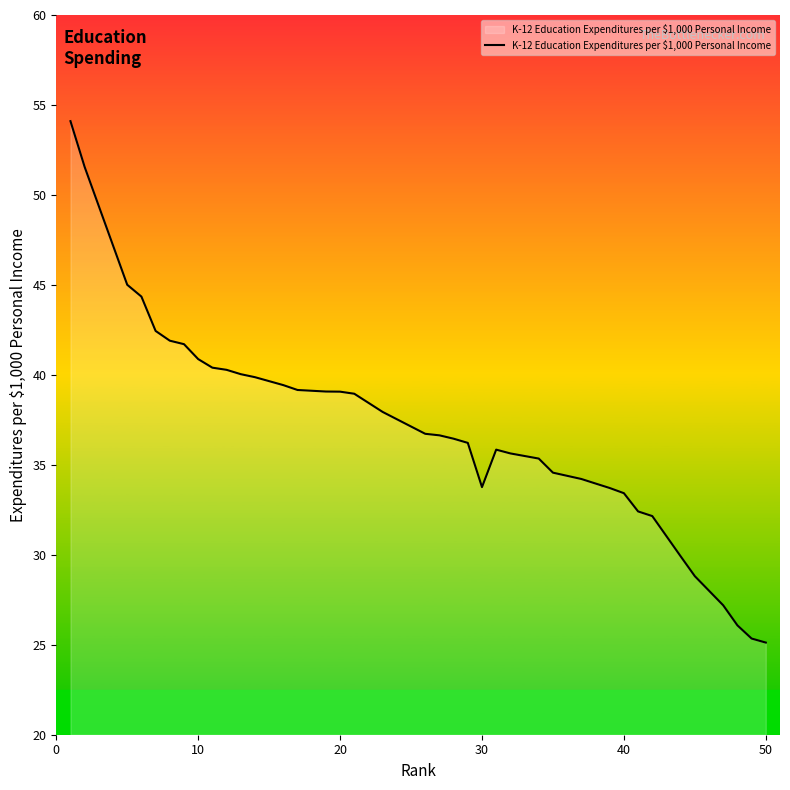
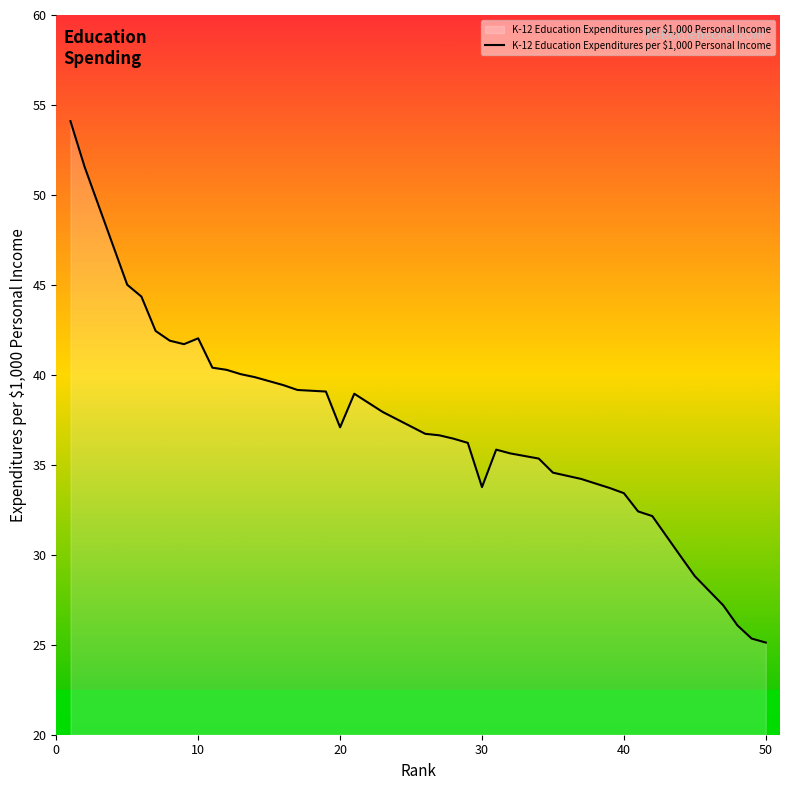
10: 40.9 -> 42.0
20: 39.1 -> 37.1
